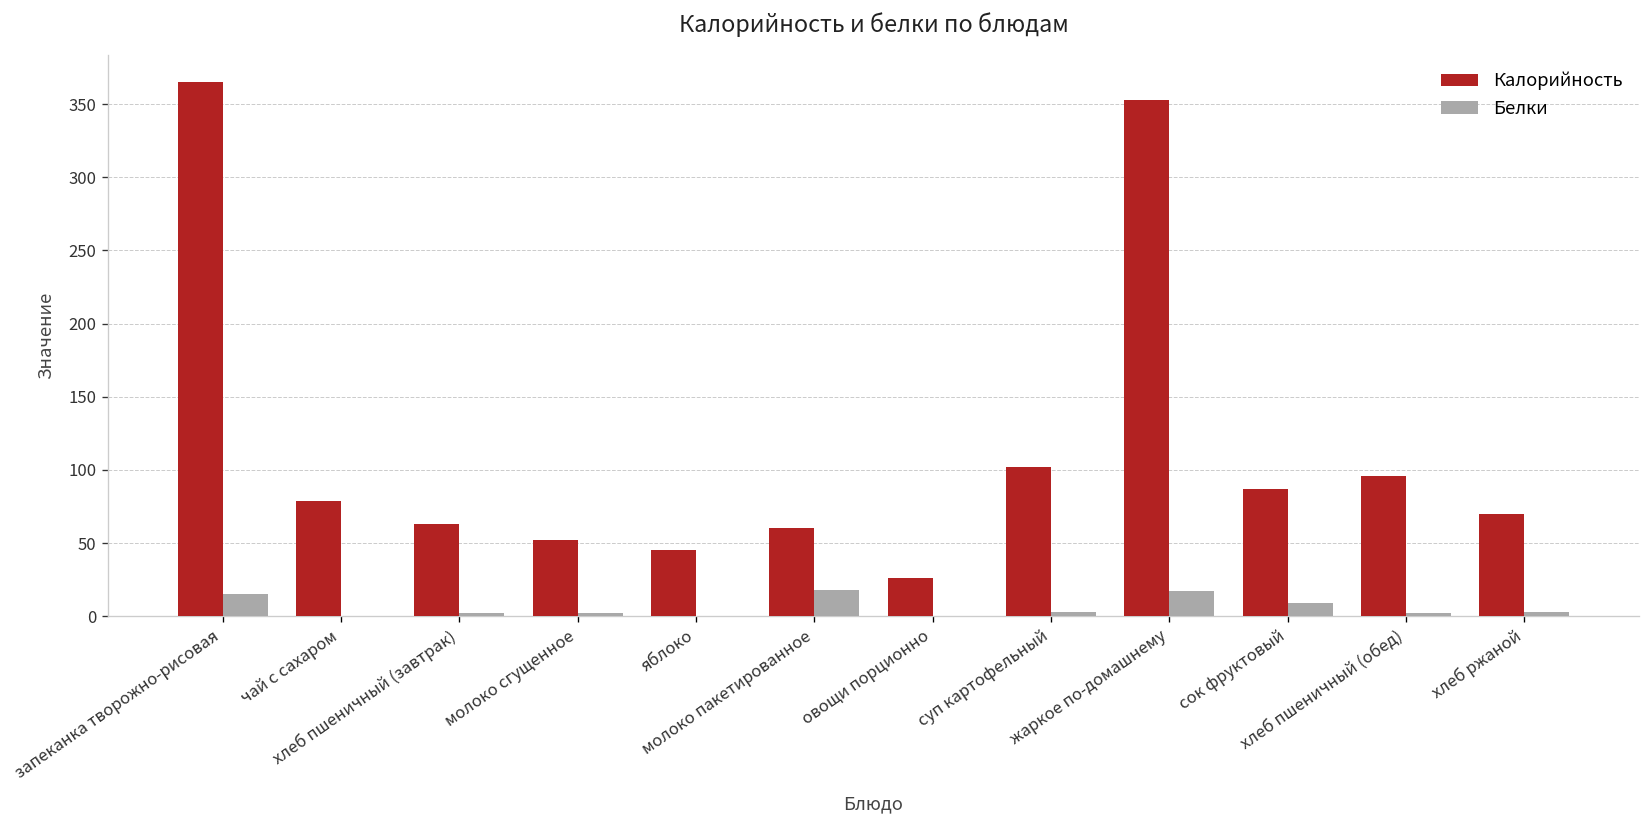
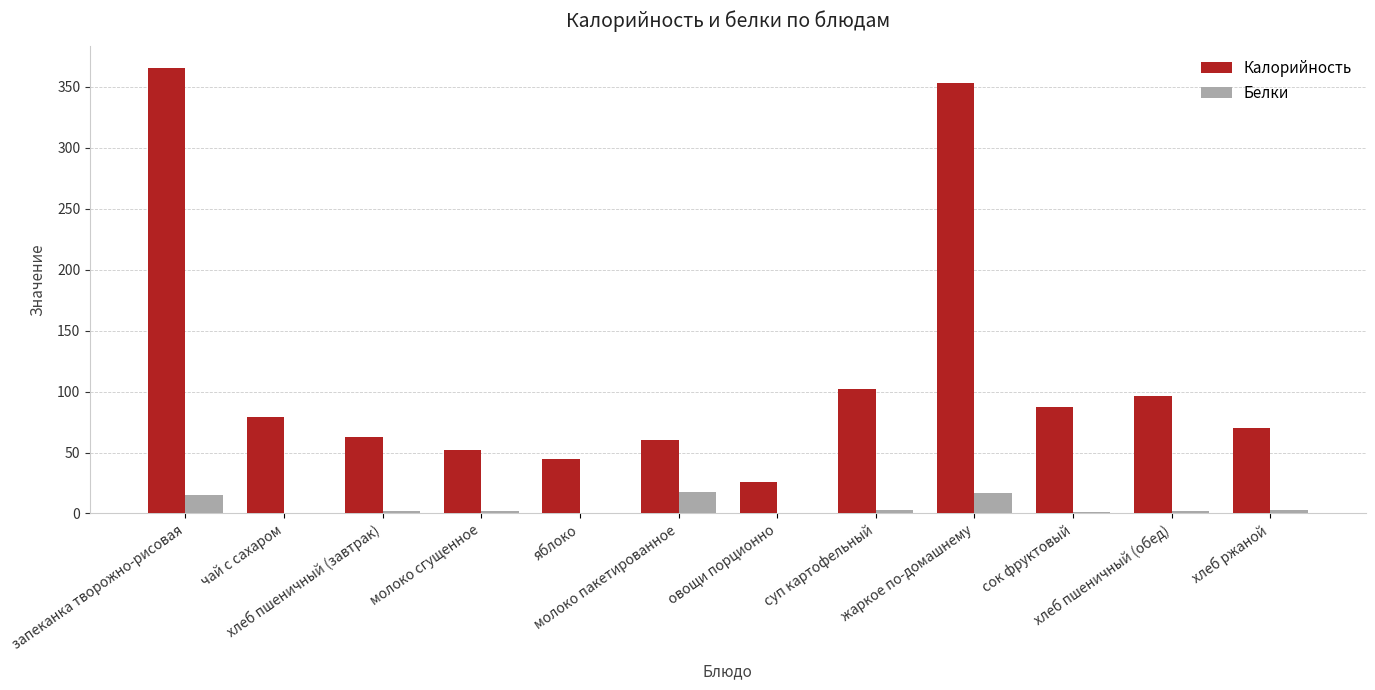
Белки, сок фруктовый: 9 -> 1
